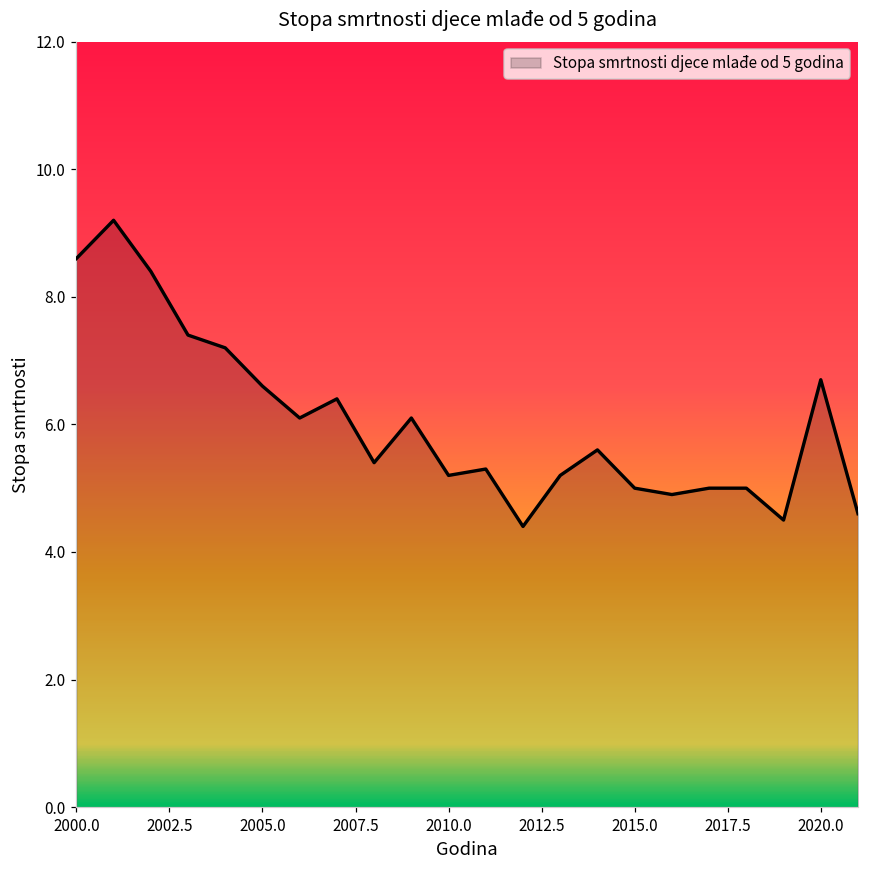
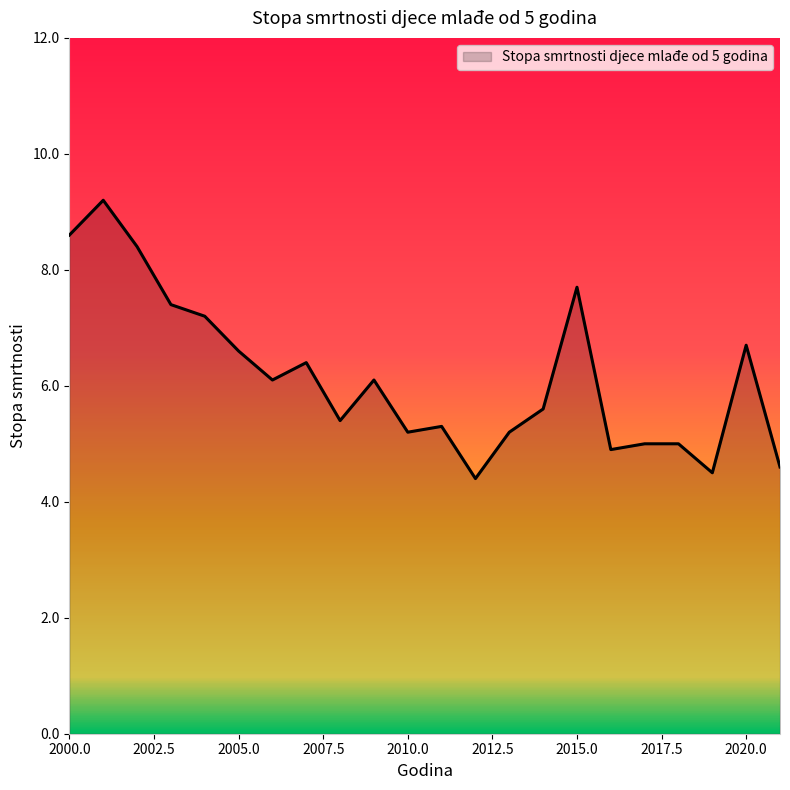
2015.0: 5.0 -> 7.7
